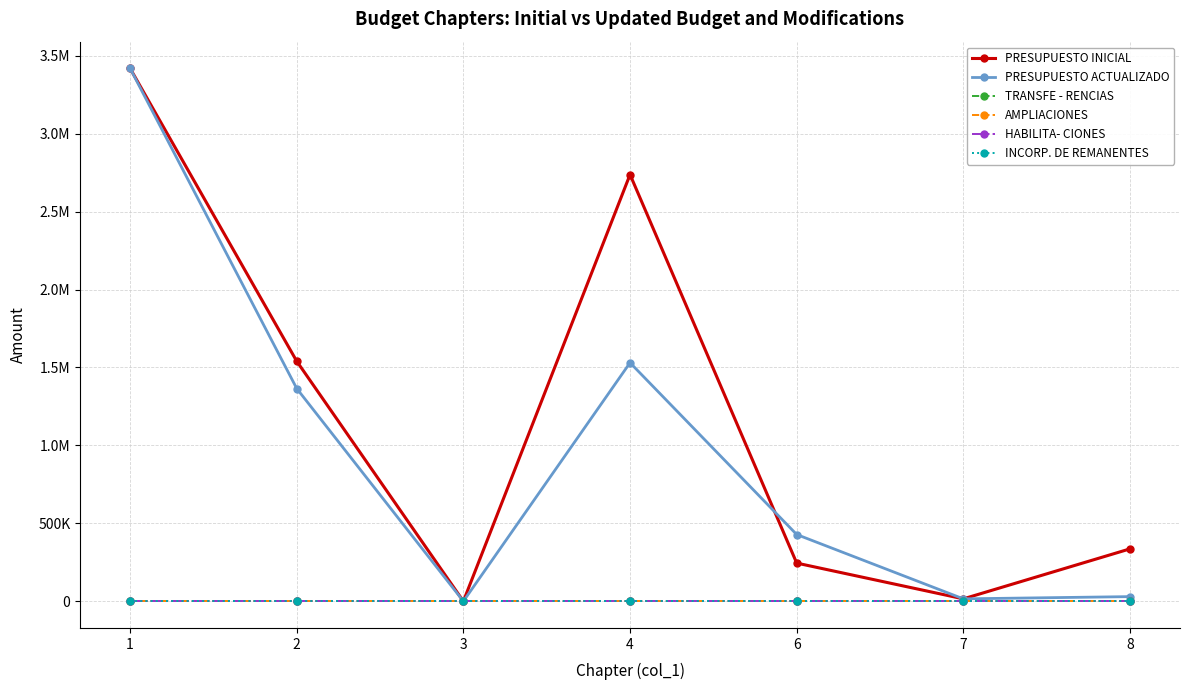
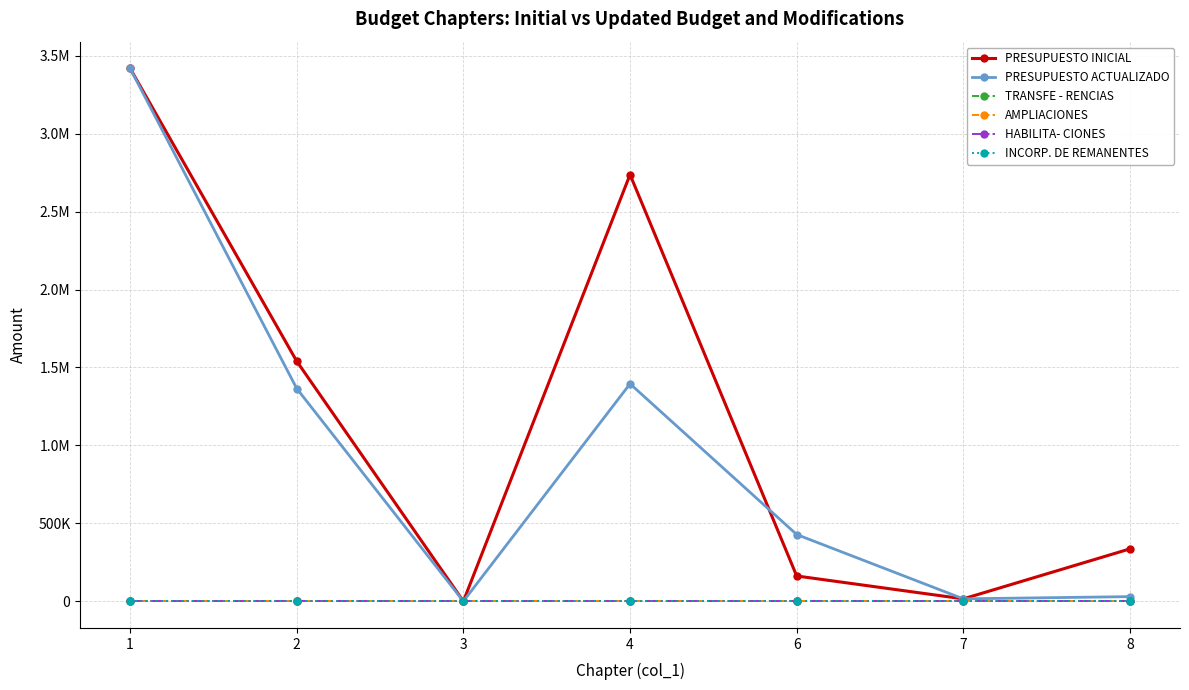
PRESUPUESTO ACTUALIZADO, 4: 1530000 -> 1400000
PRESUPUESTO INICIAL, 6: 250000 -> 160000
